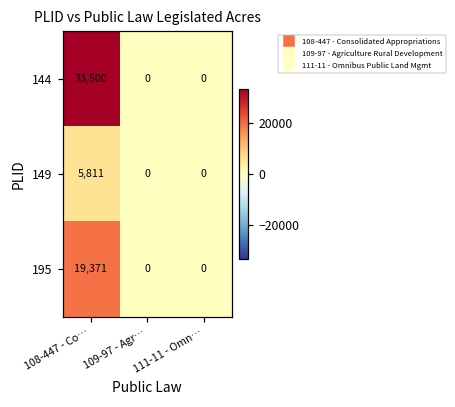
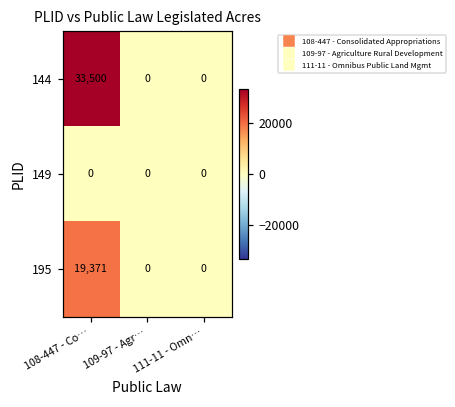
149, 108-447 - Co…: 5,811 -> 0
